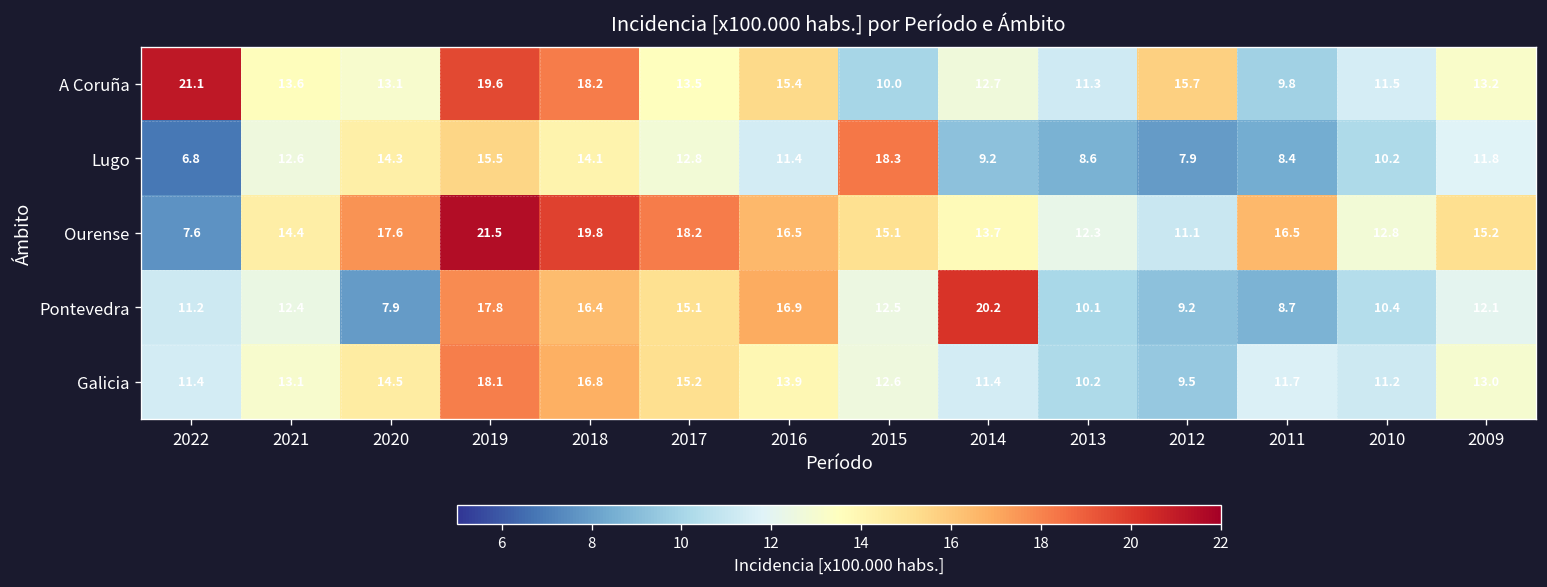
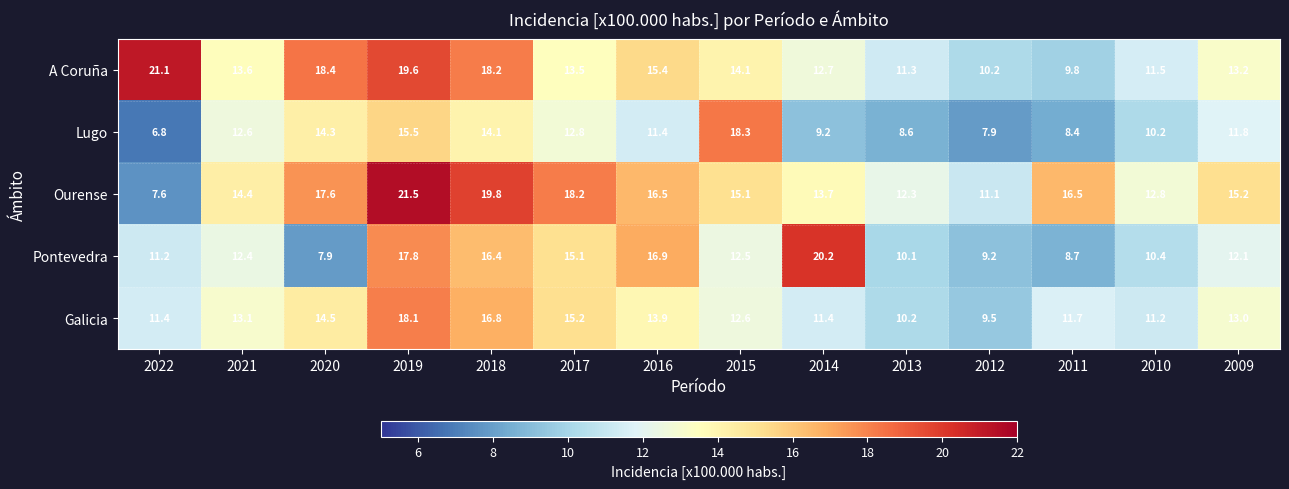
A Coruña, 2020: 13.1 -> 18.4
A Coruña, 2015: 10.0 -> 14.1
A Coruña, 2012: 15.7 -> 10.2
